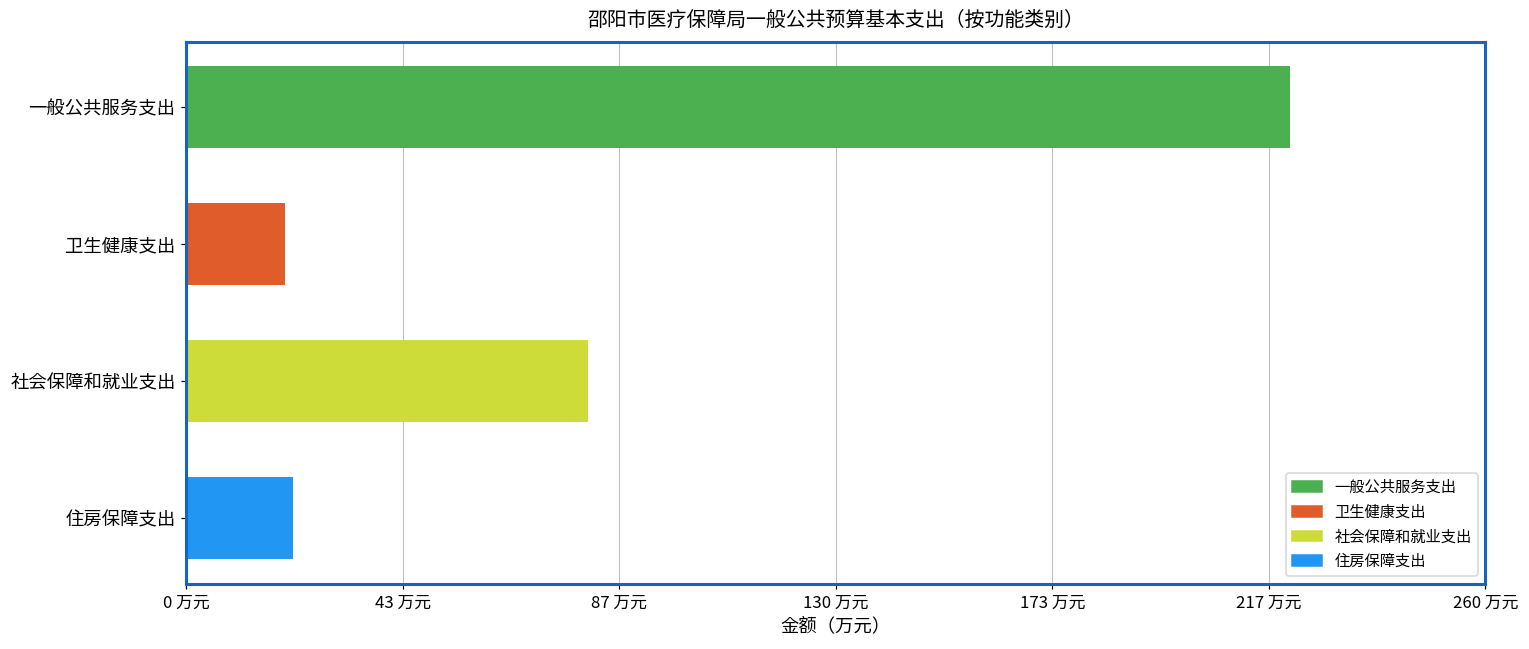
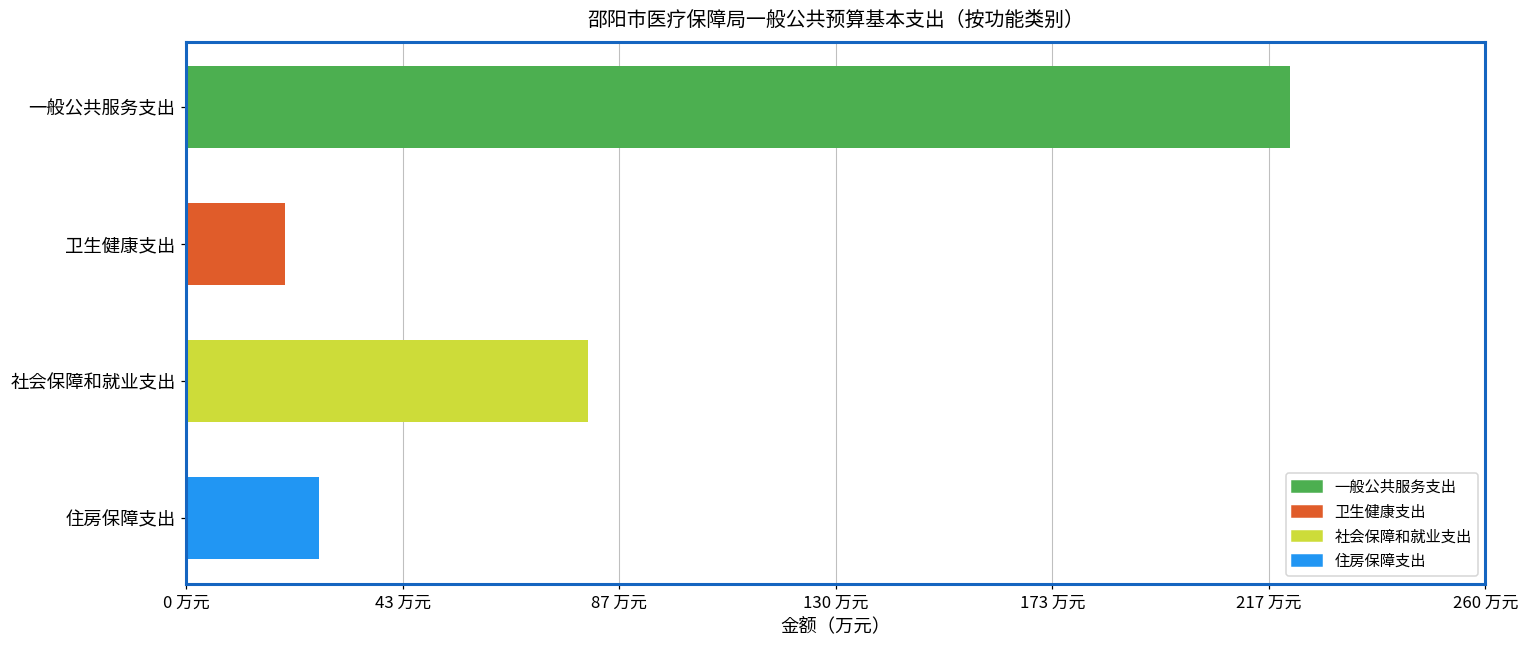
住房保障支出: 21 万元 -> 27 万元
